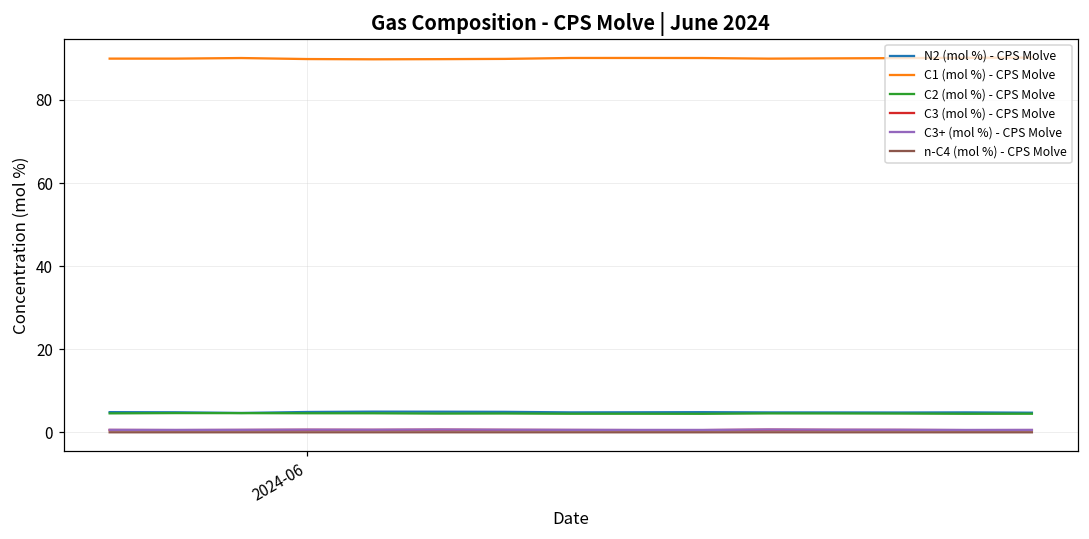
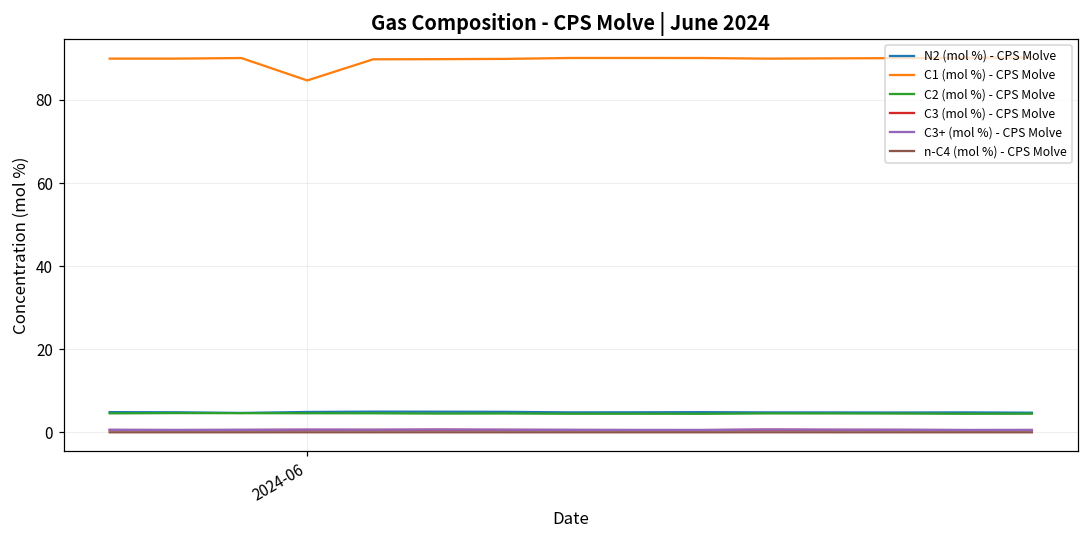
C1 (mol %) - CPS Molve, 2024-06: 90 -> 85
